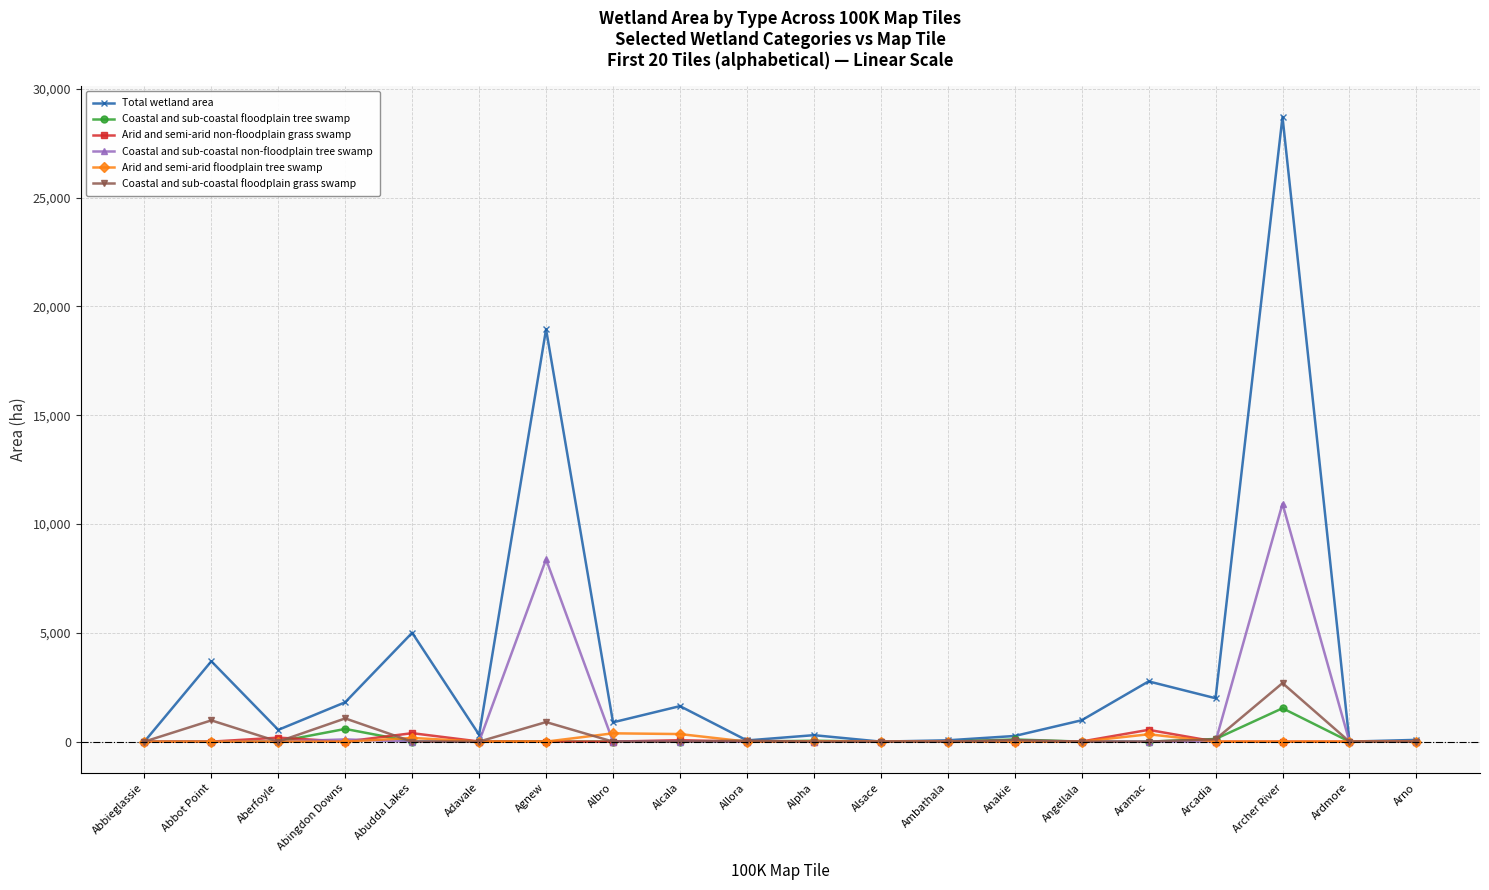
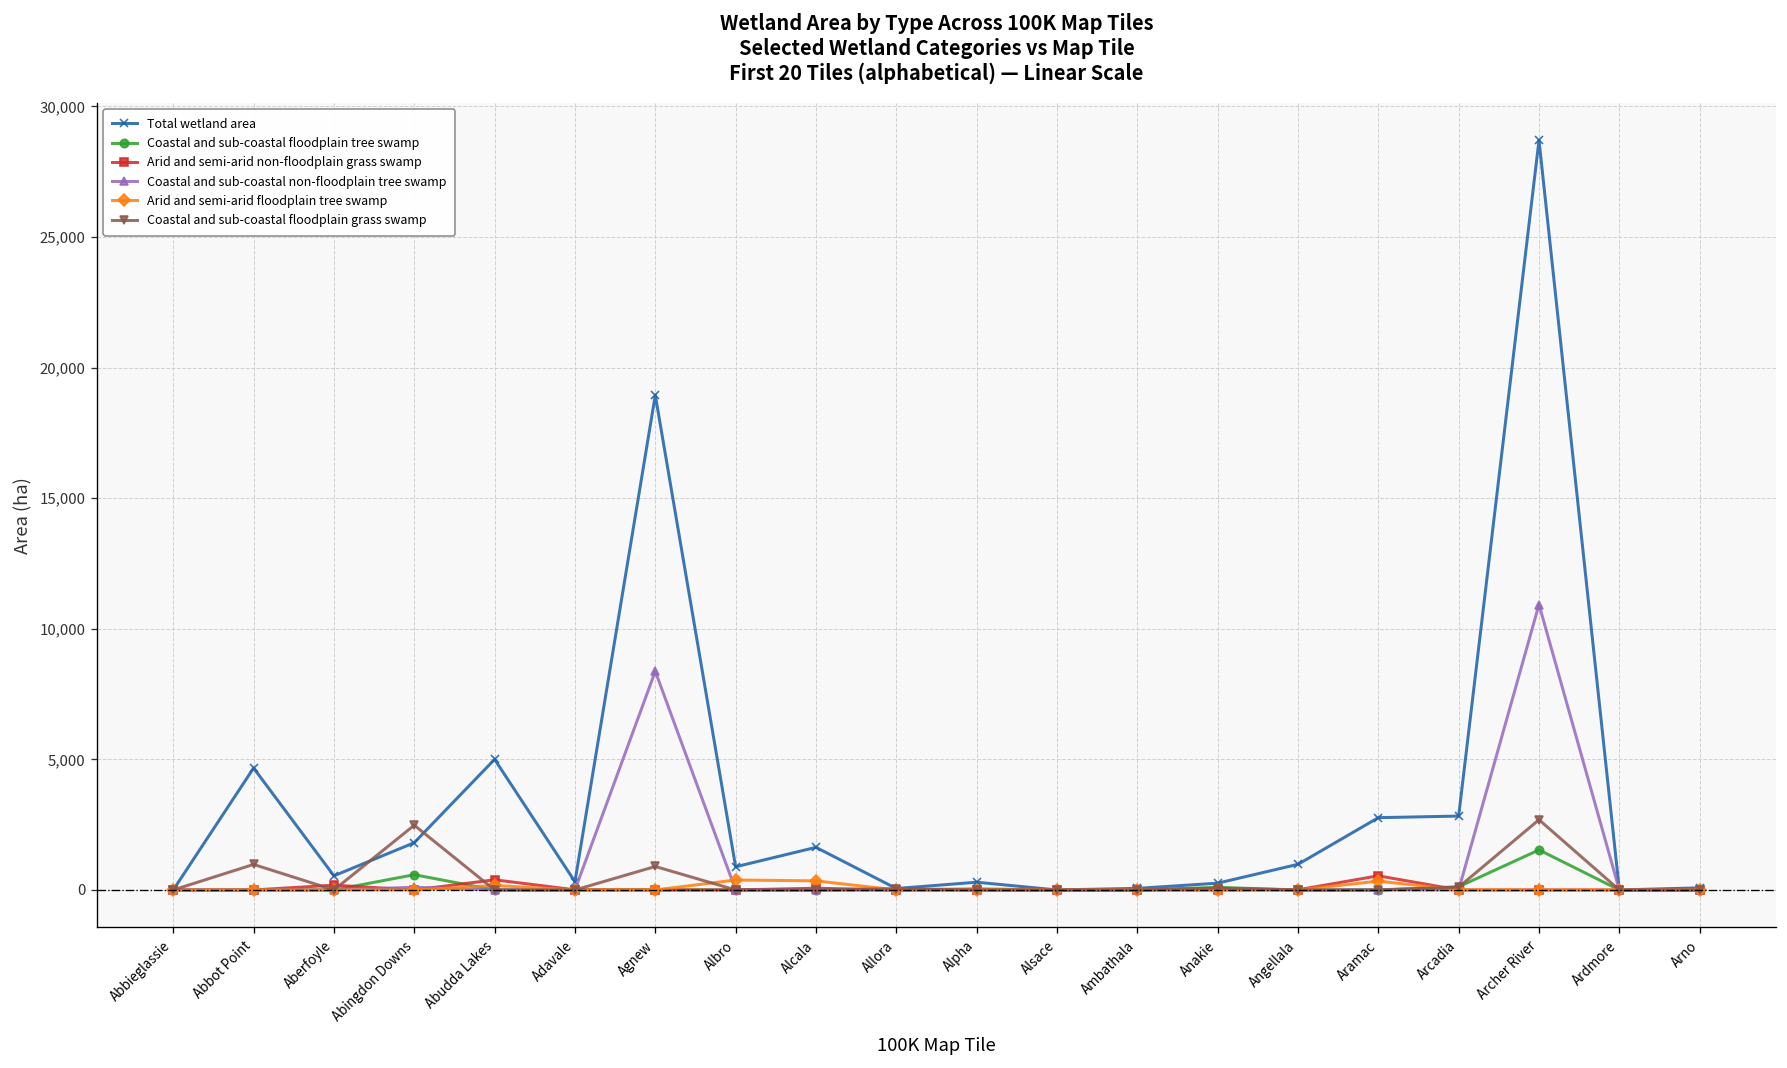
Total wetland area, Abbot Point: 3,700 -> 4,700
Coastal and sub-coastal floodplain grass swamp, Abingdon Downs: 1,100 -> 2,500
Total wetland area, Arcadia: 2,000 -> 2,800
